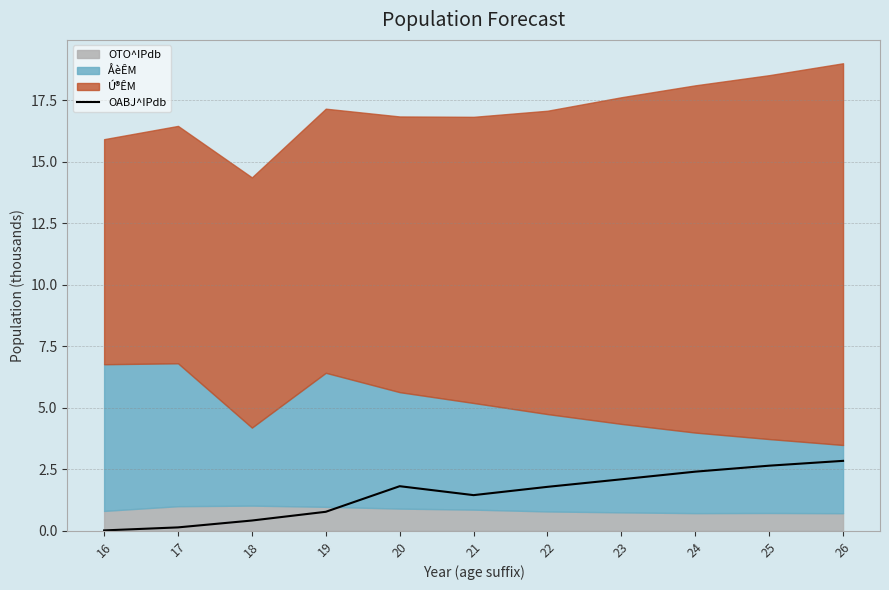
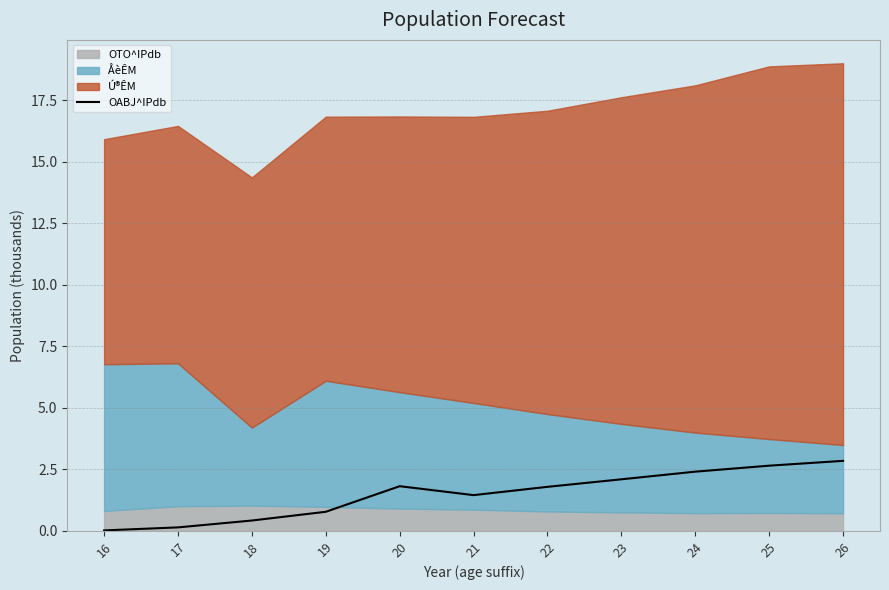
ÅèÊM, 19: 5.4 -> 5.1
Ú®ÊM, 25: 14.8 -> 15.1
